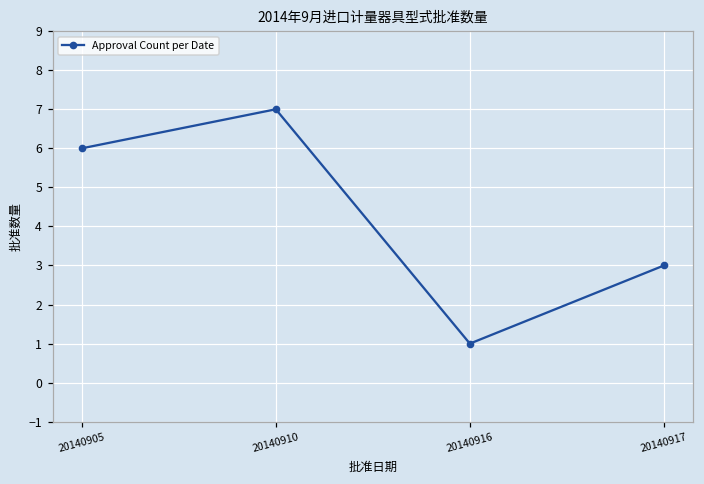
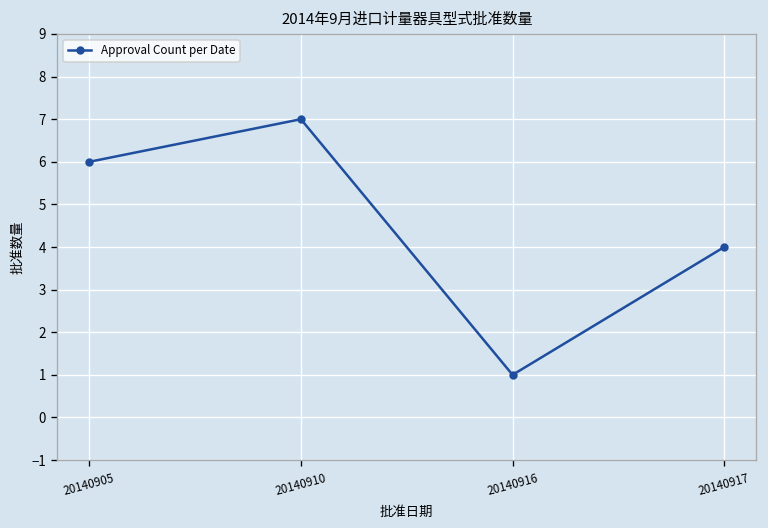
20140917: 3 -> 4
